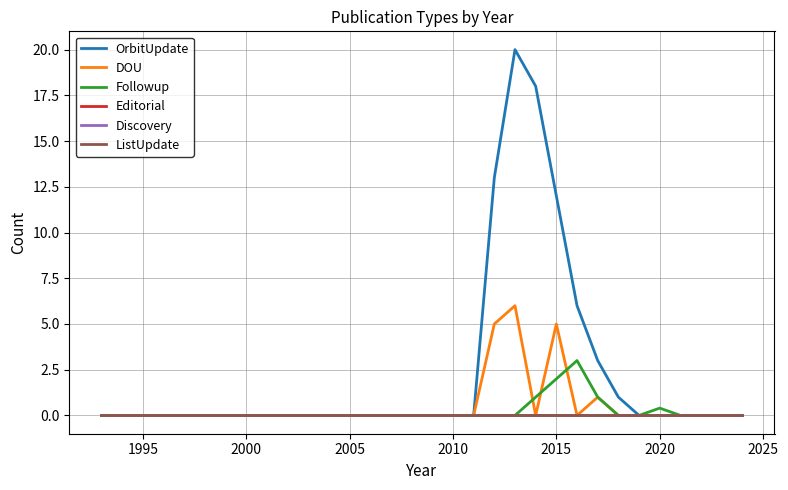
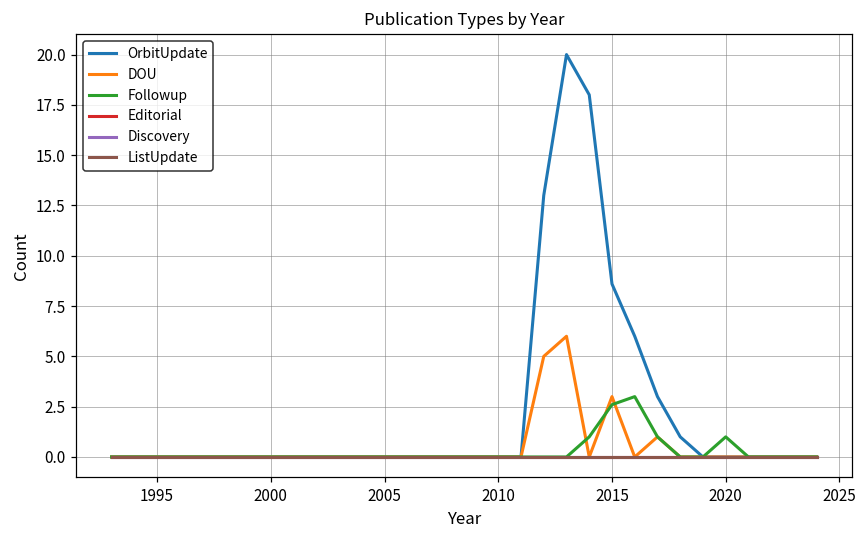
OrbitUpdate, 2015: 12.0 -> 8.6
DOU, 2015: 5 -> 3
Followup, 2015: 2.0 -> 2.6
Followup, 2020: 0.4 -> 1.0
